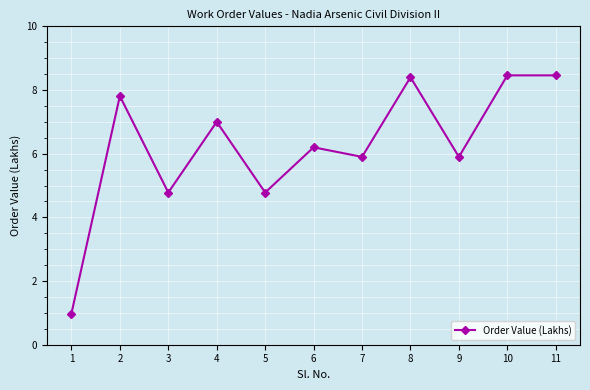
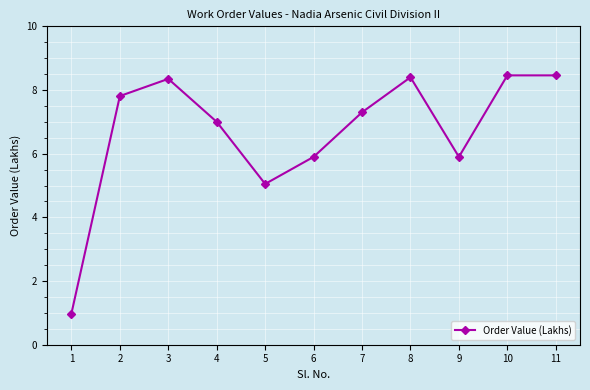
3: 4.8 -> 8.4
5: 4.8 -> 5.1
6: 6.2 -> 5.9
7: 5.9 -> 7.3
